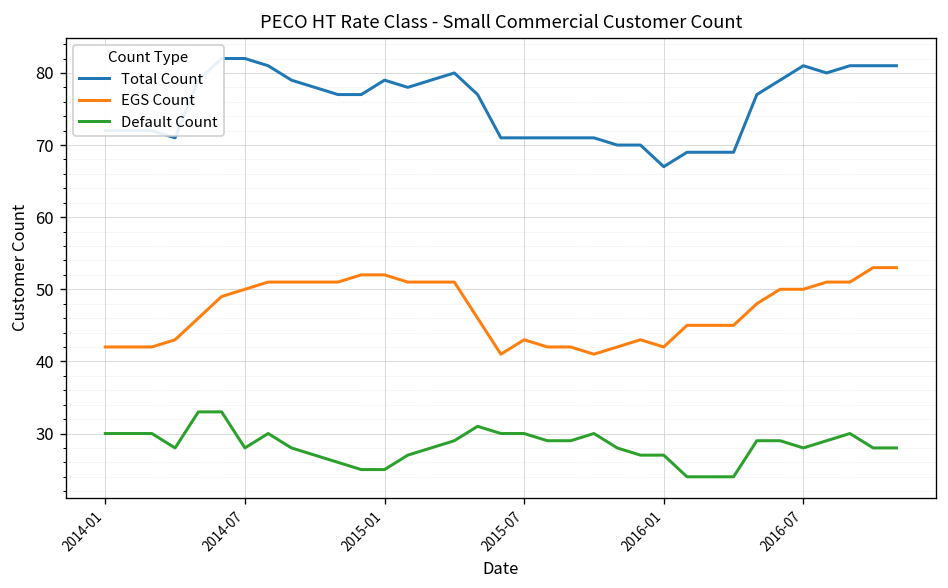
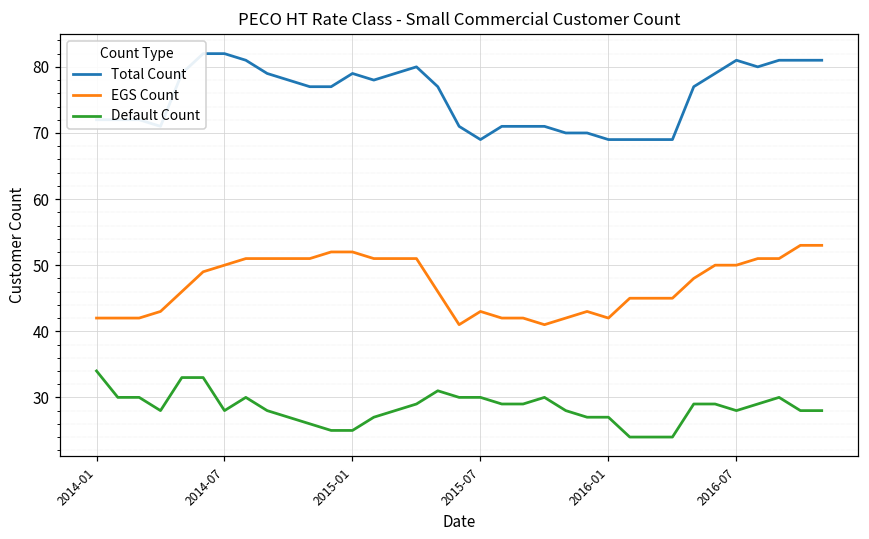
Default Count, 2014-01: 30 -> 34
Total Count, 2015-07: 71 -> 69
Total Count, 2016-01: 67 -> 69
